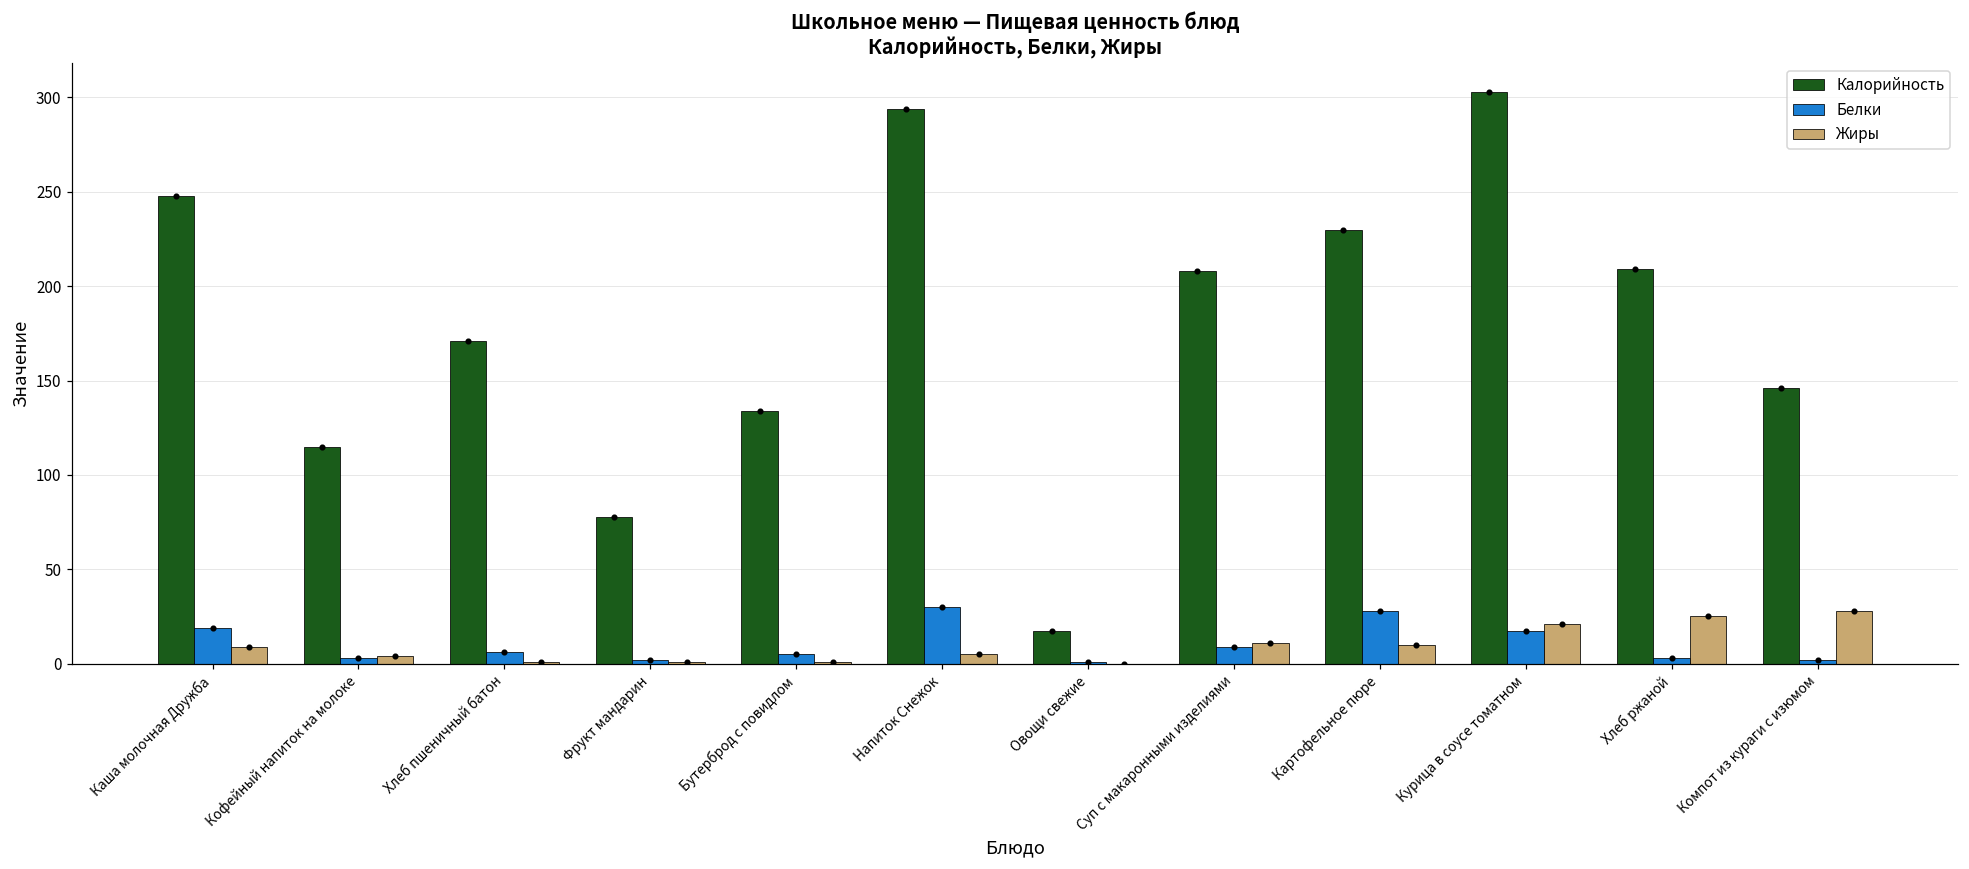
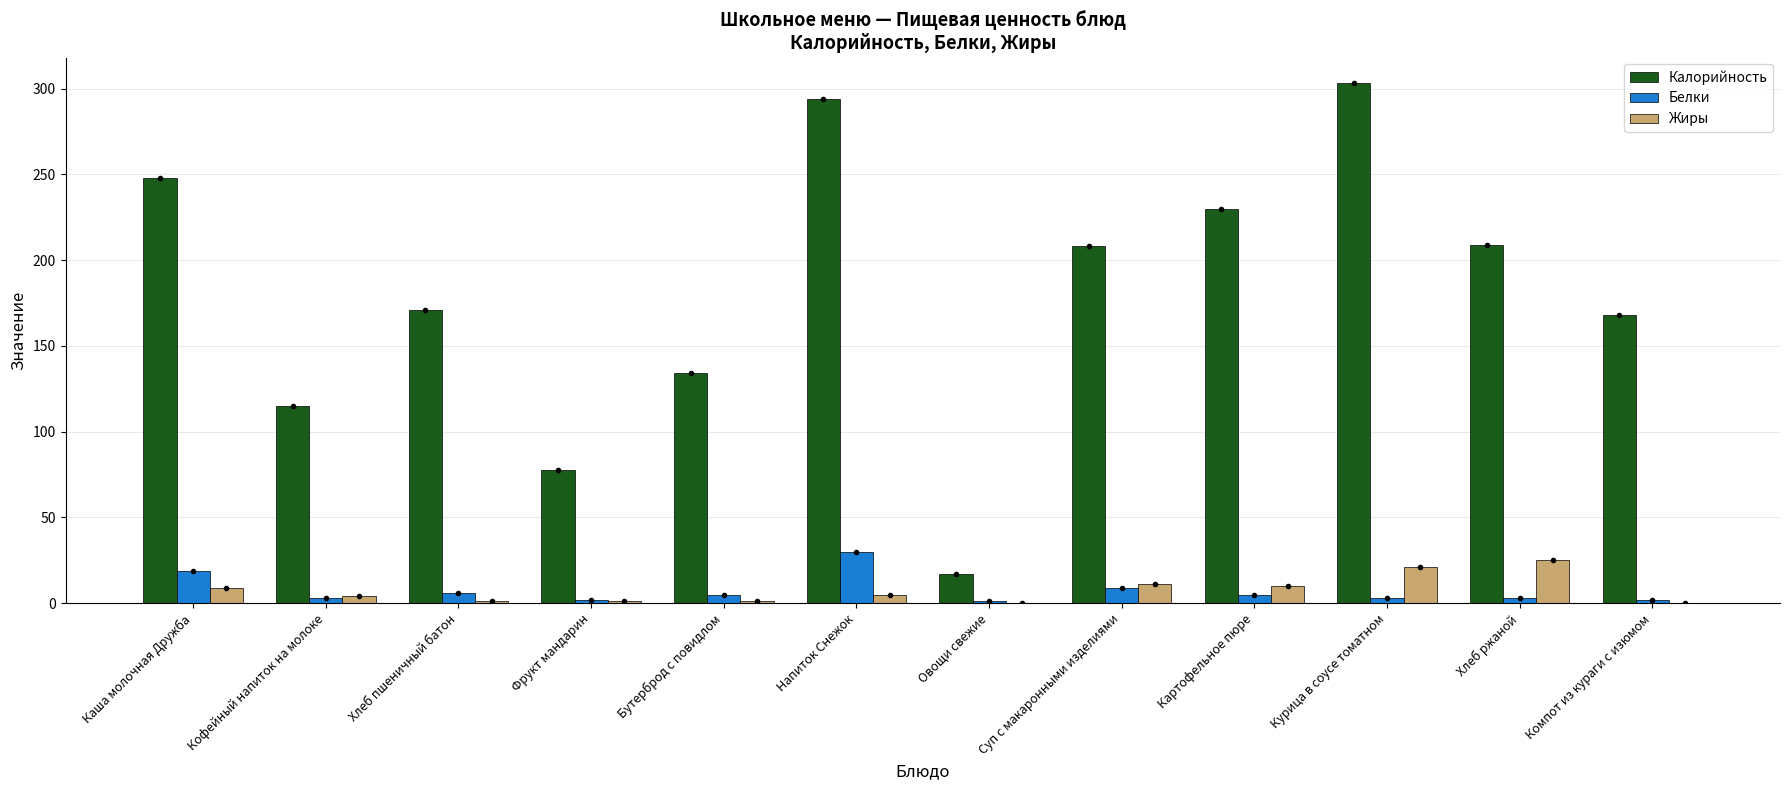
Белки, Картофельное пюре: 28 -> 5
Белки, Курица в соусе томатном: 17 -> 3
Калорийность, Компот из кураги с изюмом: 146 -> 168
Жиры, Компот из кураги с изюмом: 28 -> 0
